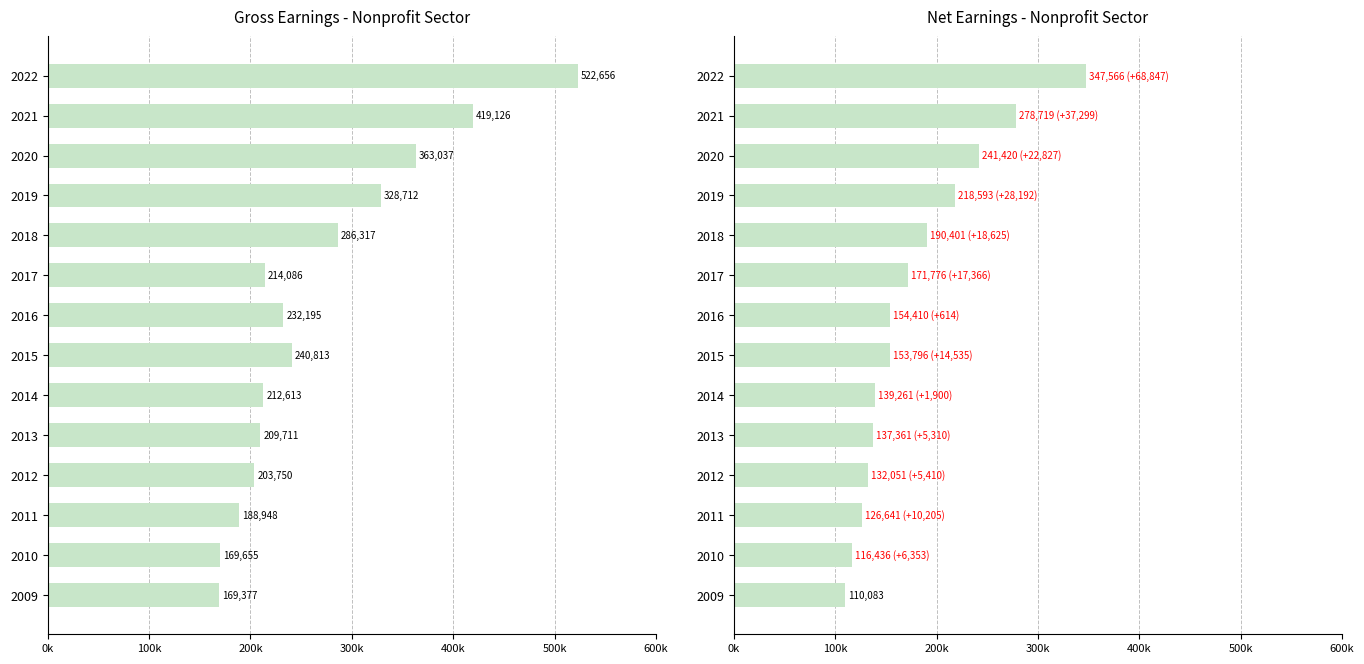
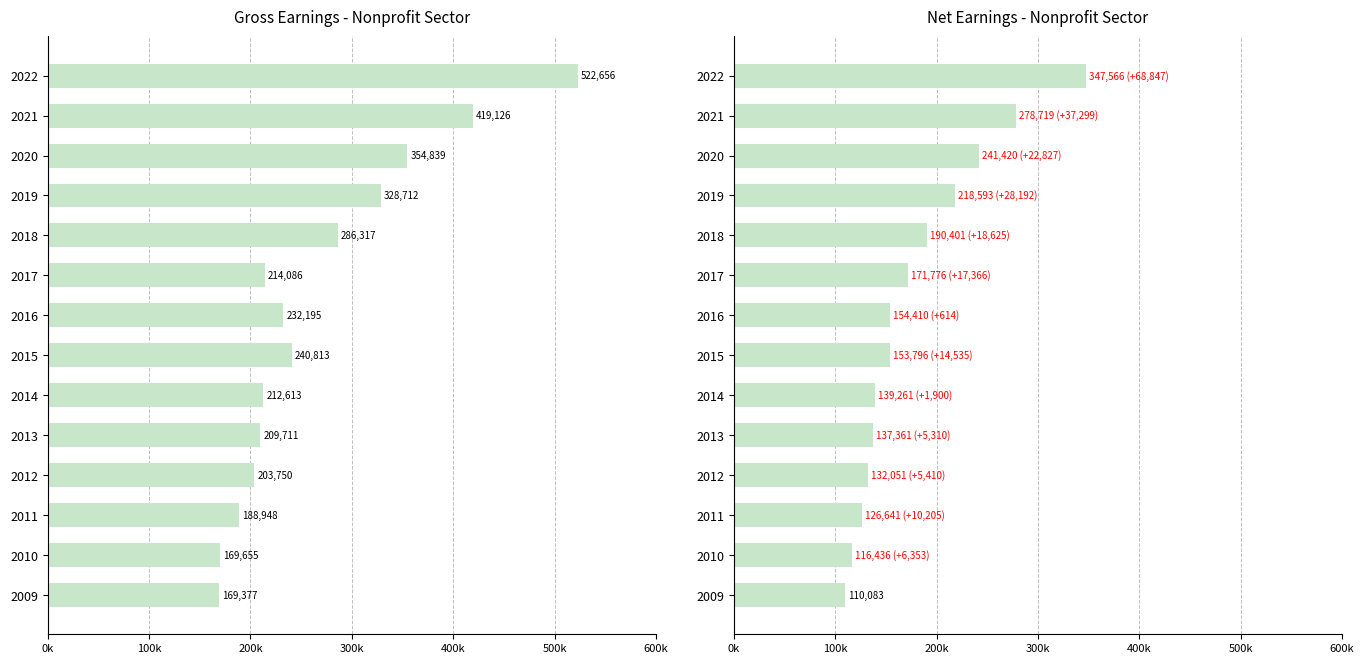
Gross Earnings - Nonprofit Sector, 2020: 363,037 -> 354,839
